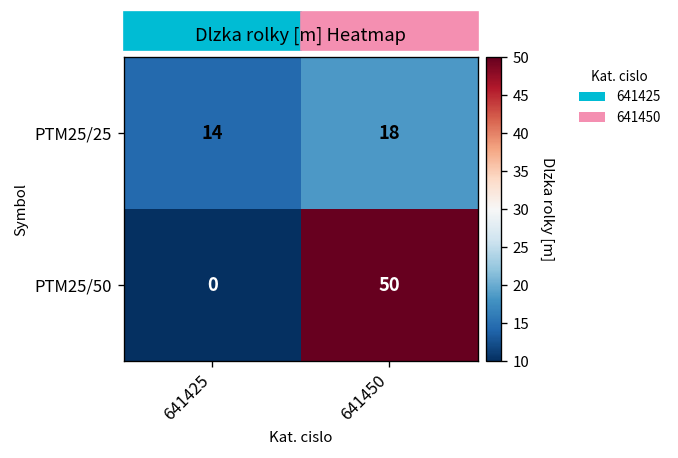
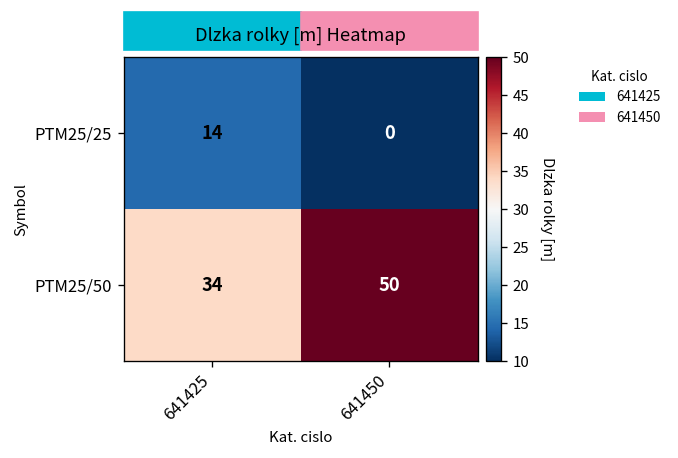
PTM25/25, 641450: 18 -> 0
PTM25/50, 641425: 0 -> 34
